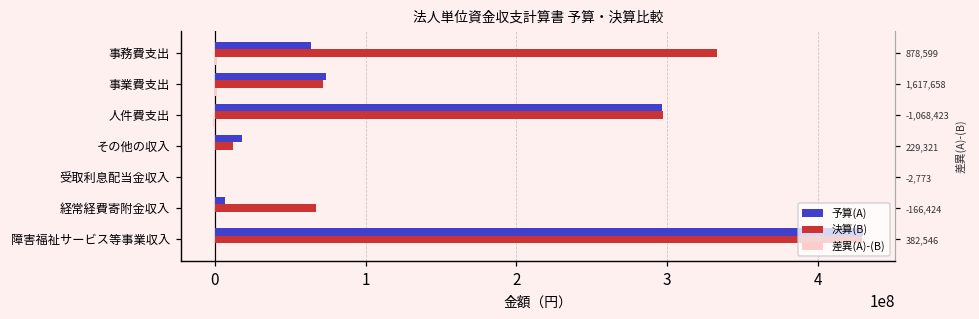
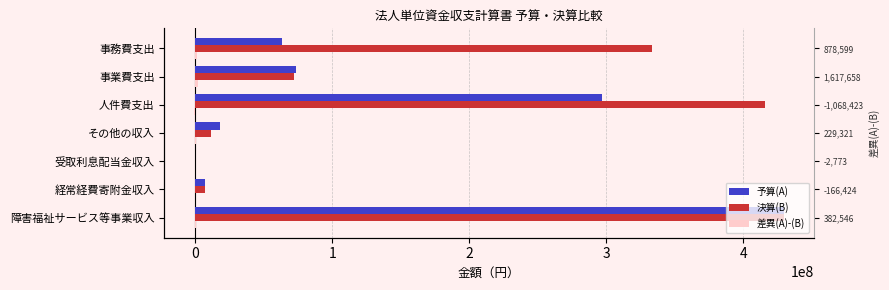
決算(B), 人件費支出: 298000000 -> 416000000
決算(B), 経常経費寄附金収入: 67000000 -> 7000000
